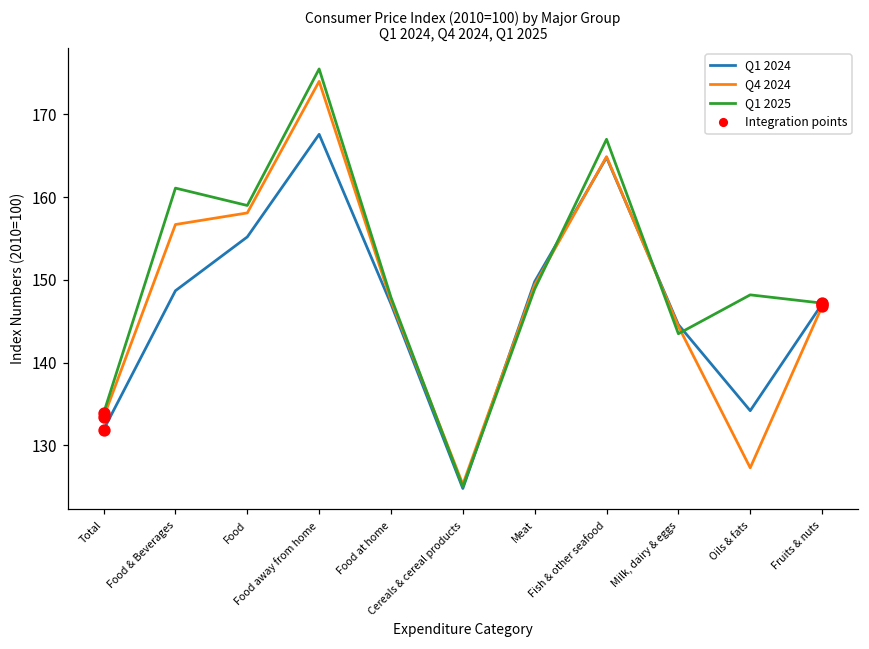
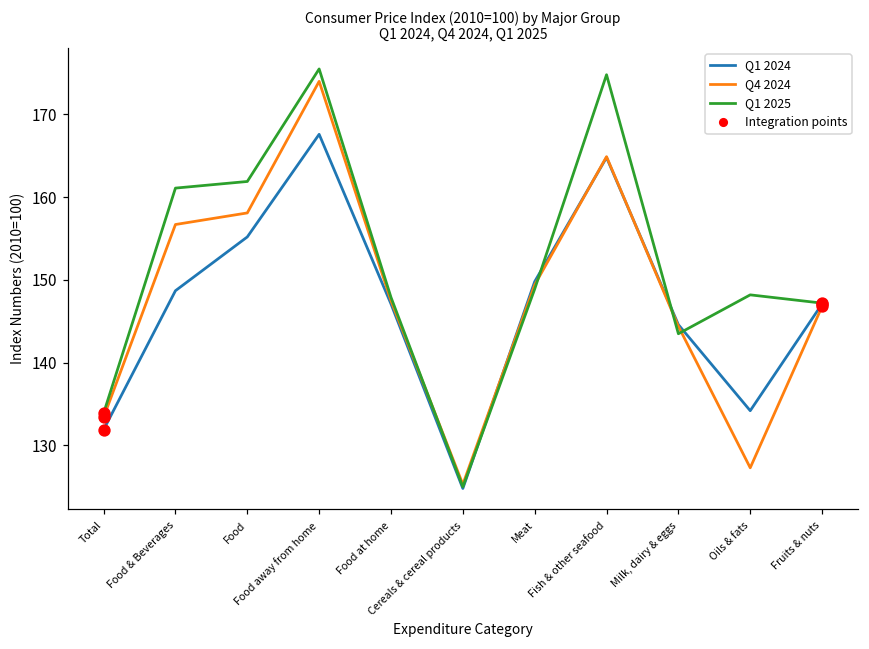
Q1 2025, Food: 159 -> 162
Q1 2025, Fish & other seafood: 167 -> 175
